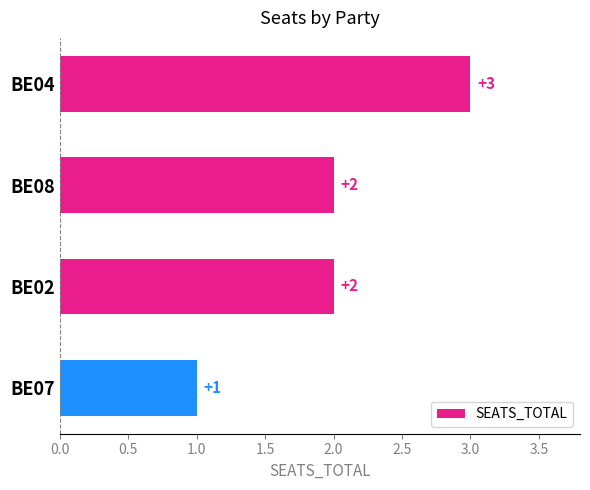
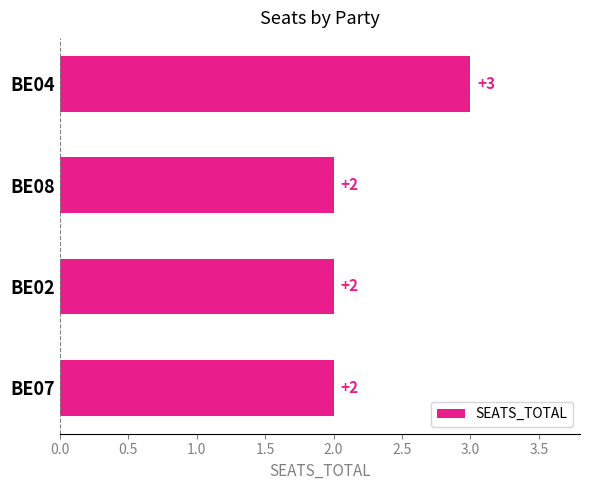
BE07: +1 -> +2
